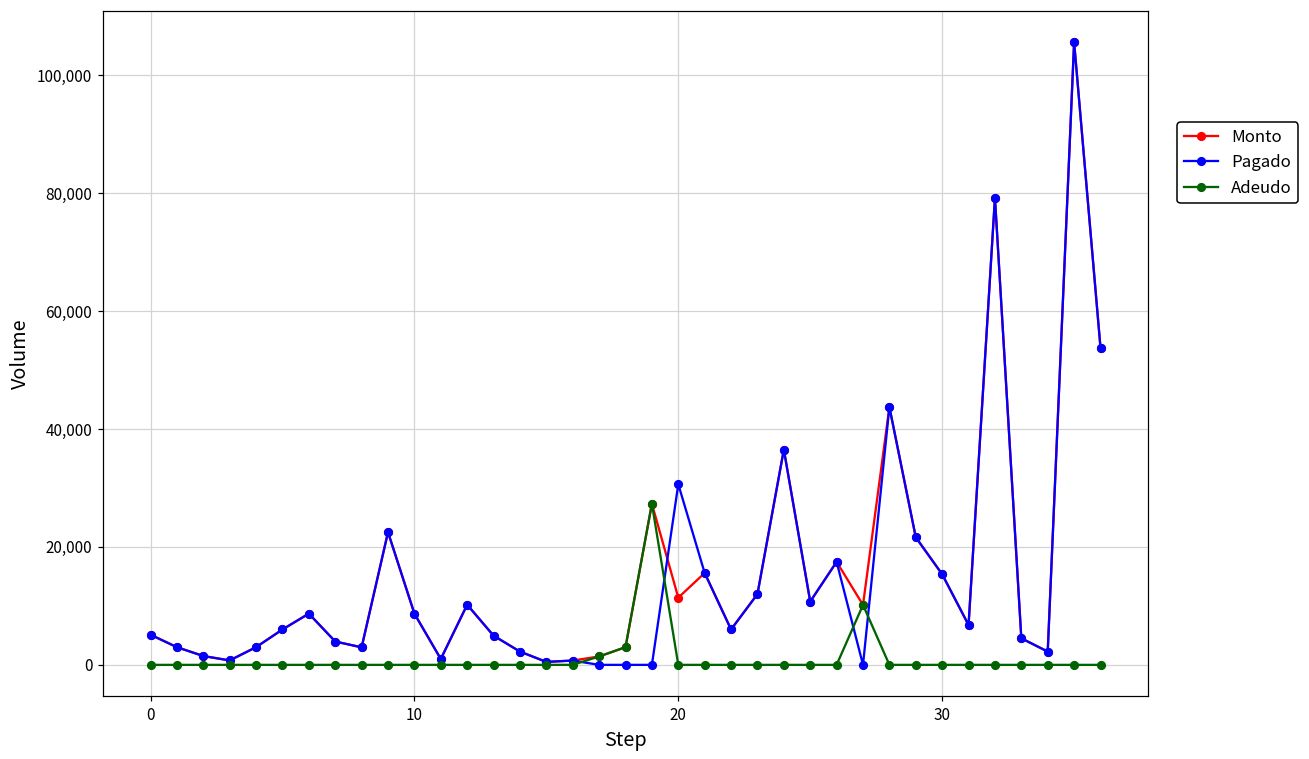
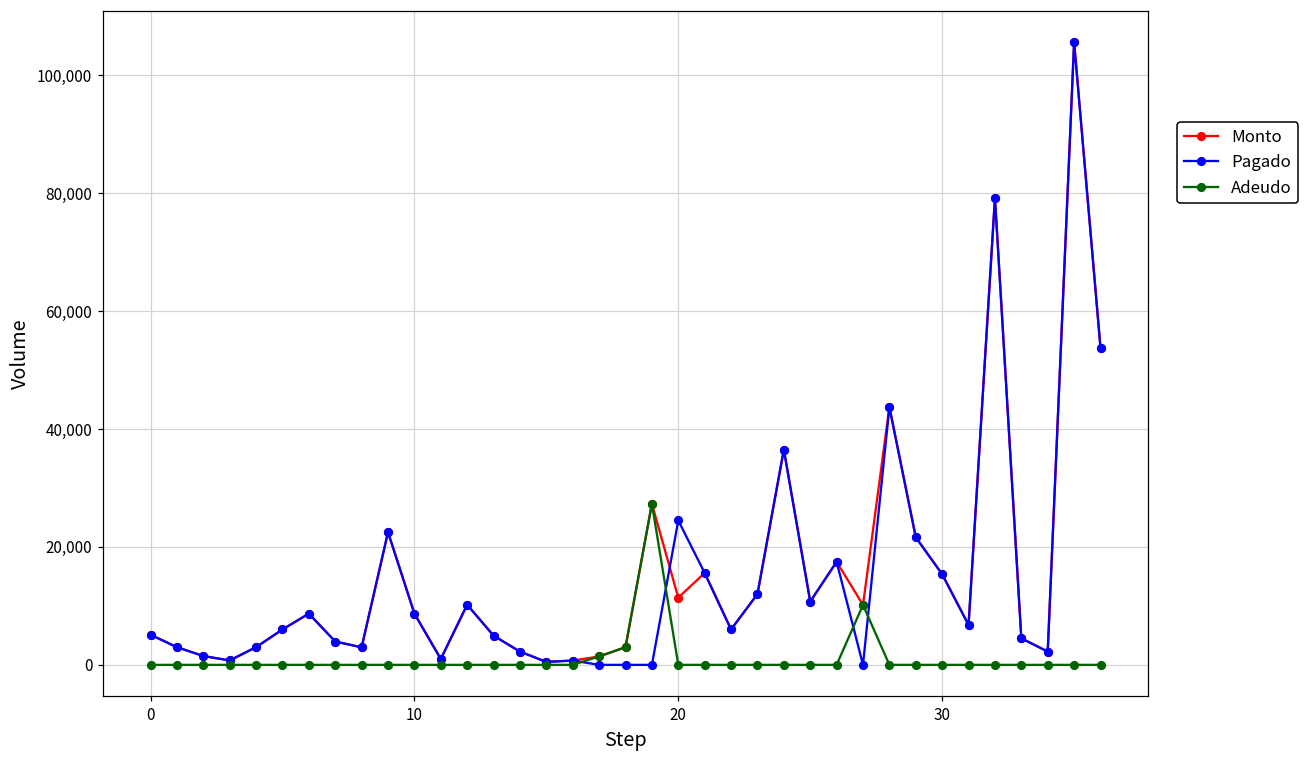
Pagado, 20: 31,000 -> 24,000
